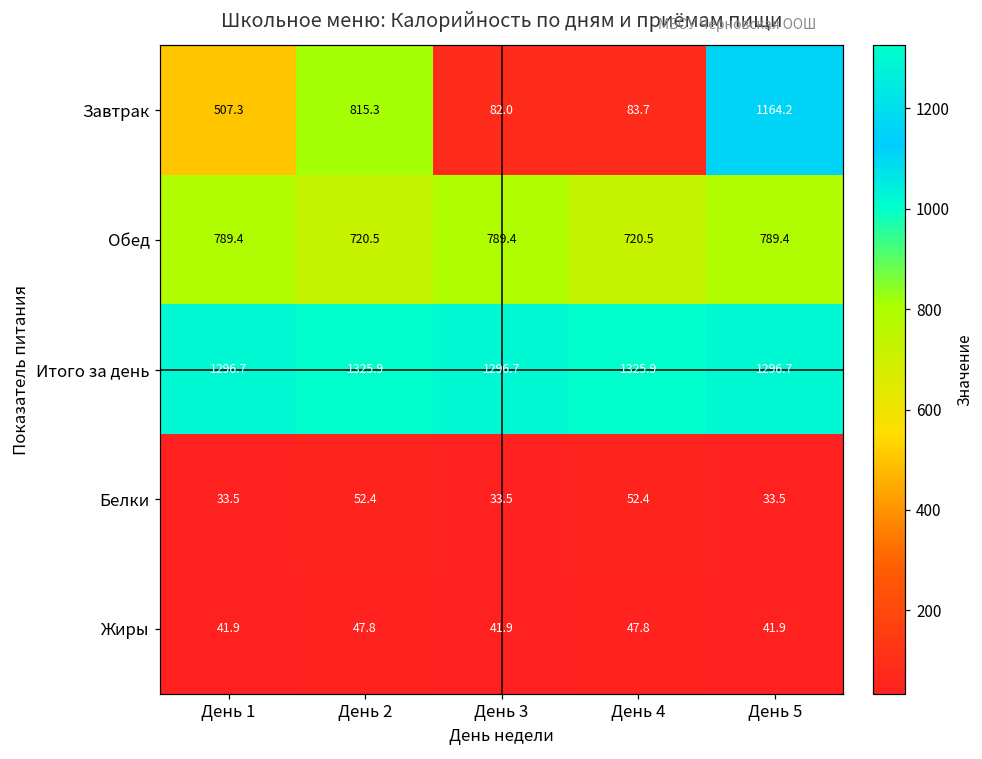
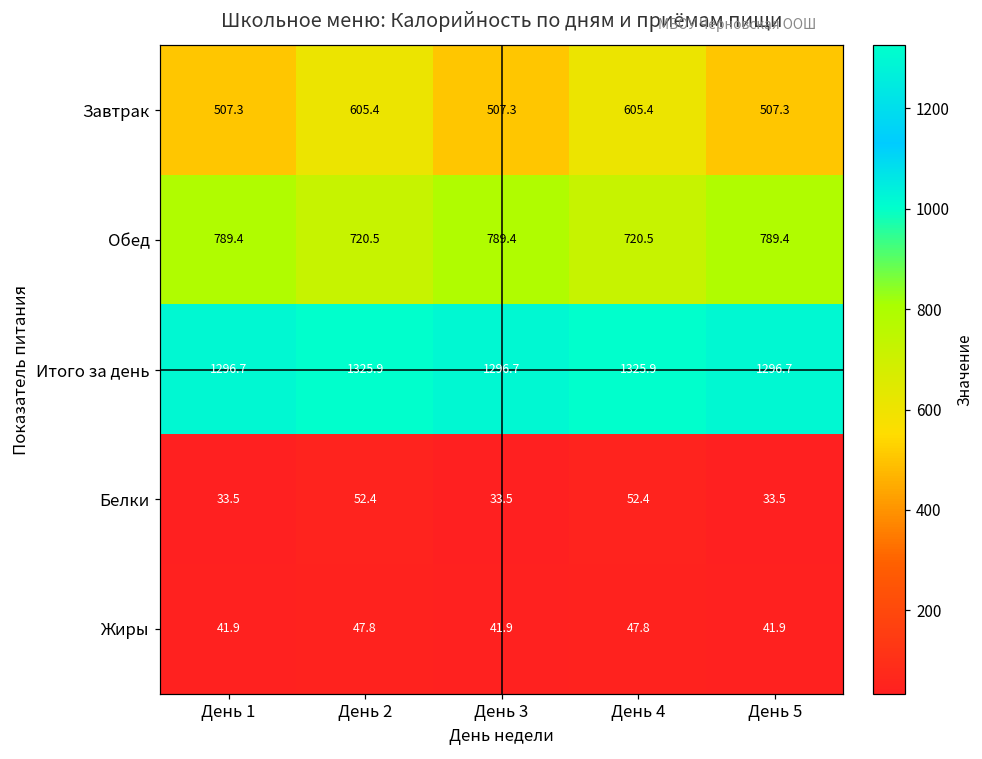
Завтрак, День 2: 815.3 -> 605.4
Завтрак, День 3: 82.0 -> 507.3
Завтрак, День 4: 83.7 -> 605.4
Завтрак, День 5: 1164.2 -> 507.3
